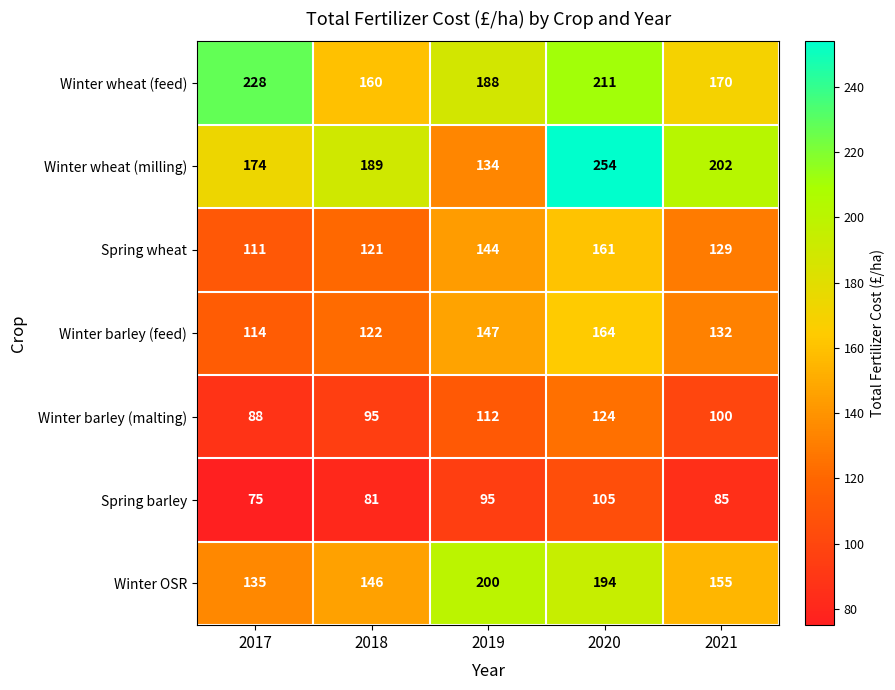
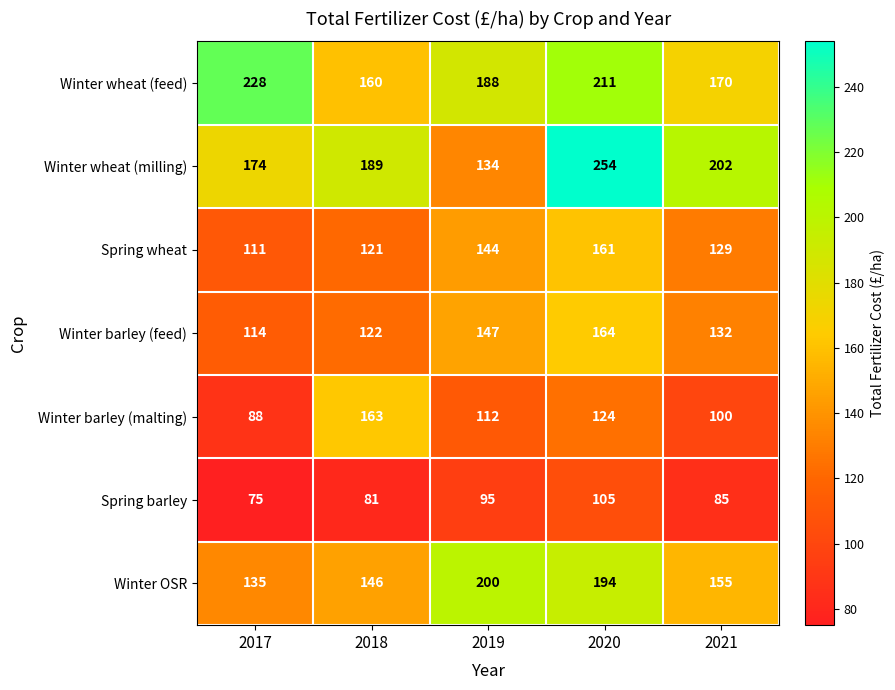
Winter barley (malting), 2018: 95 -> 163
